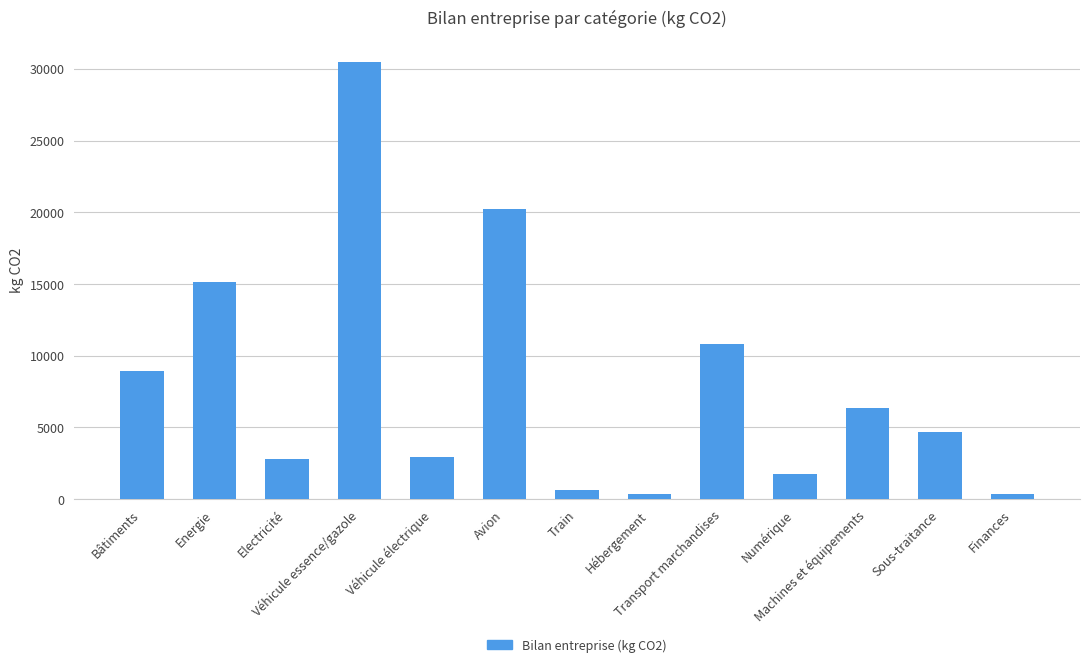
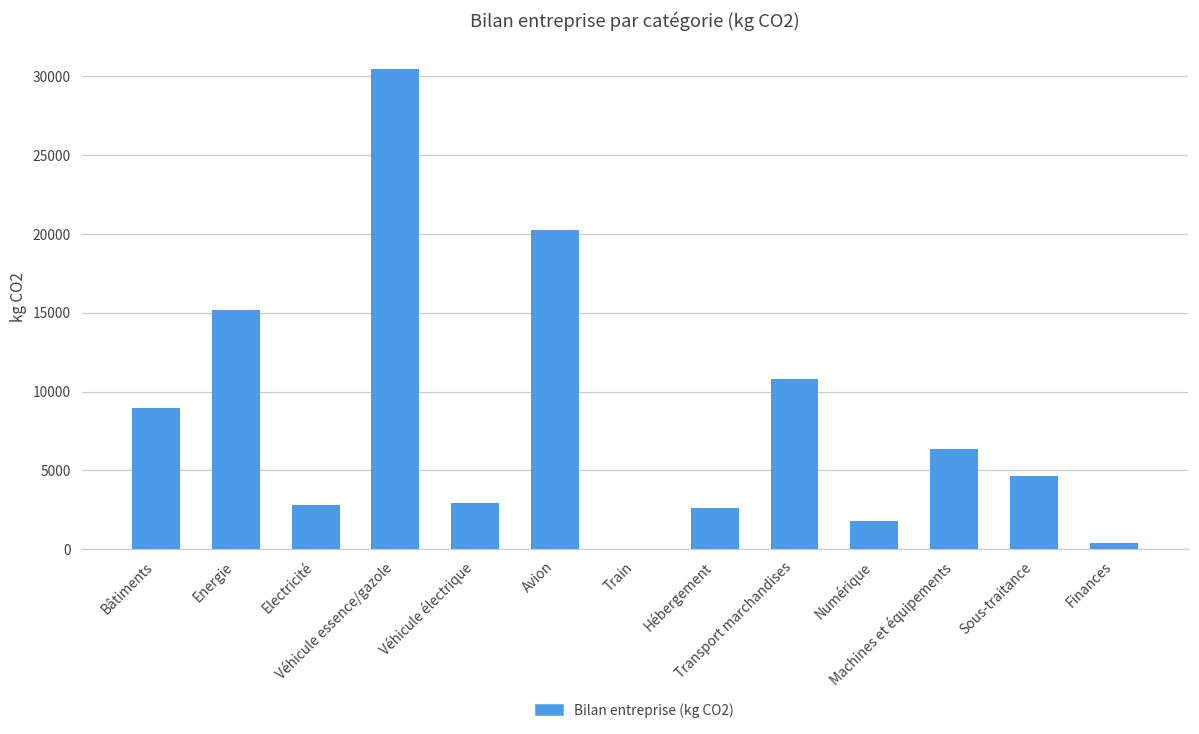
Train: 600 -> 0
Hébergement: 400 -> 2600
